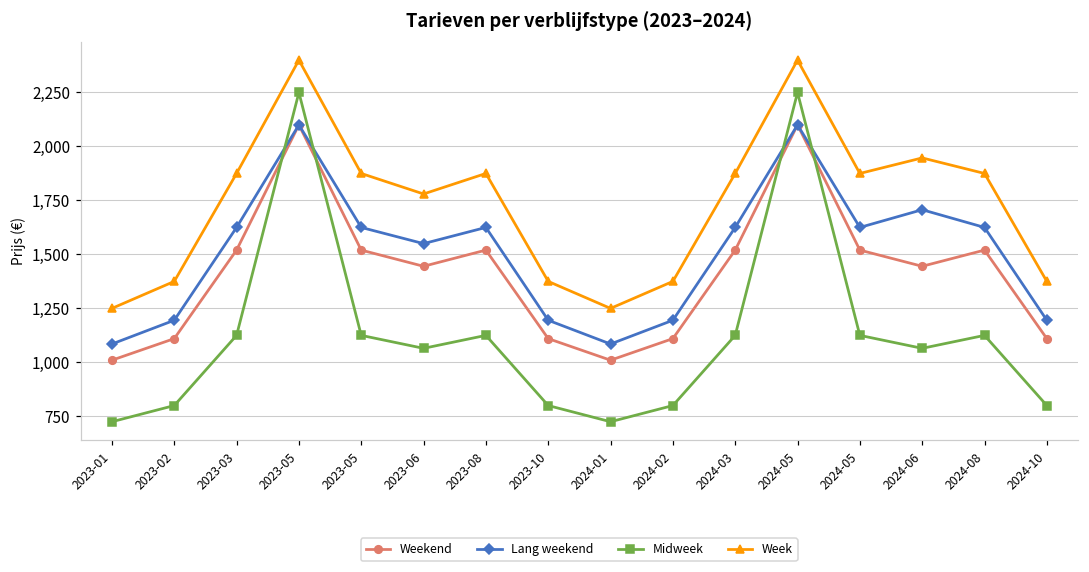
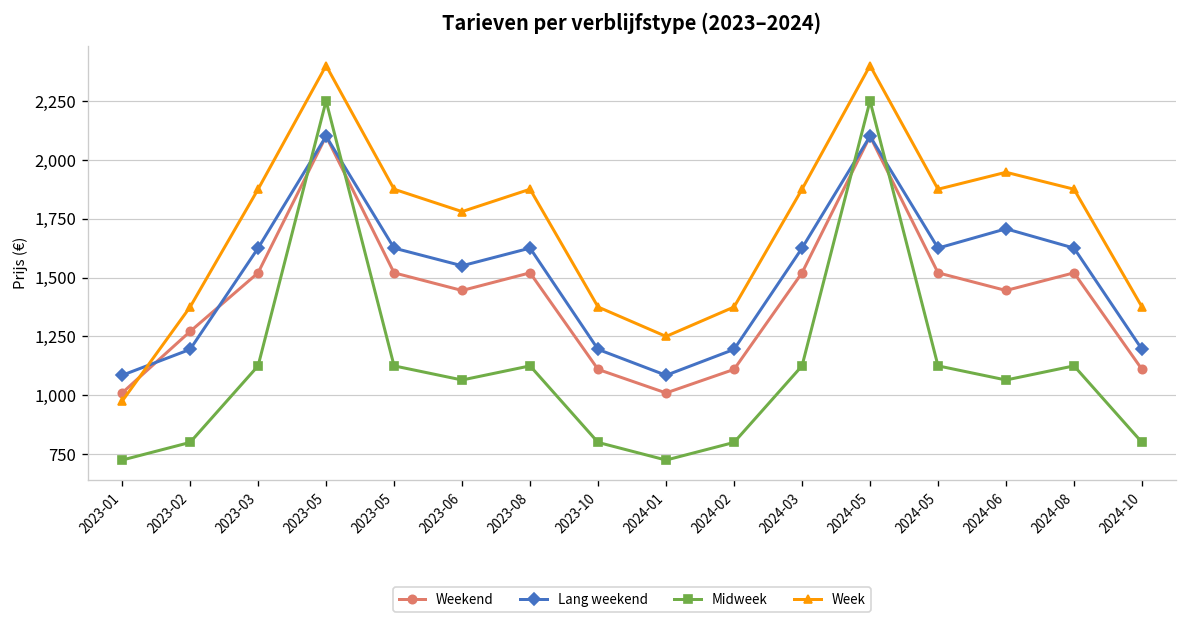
Week, 2023-01: 1,250 -> 980
Weekend, 2023-02: 1,110 -> 1,270
